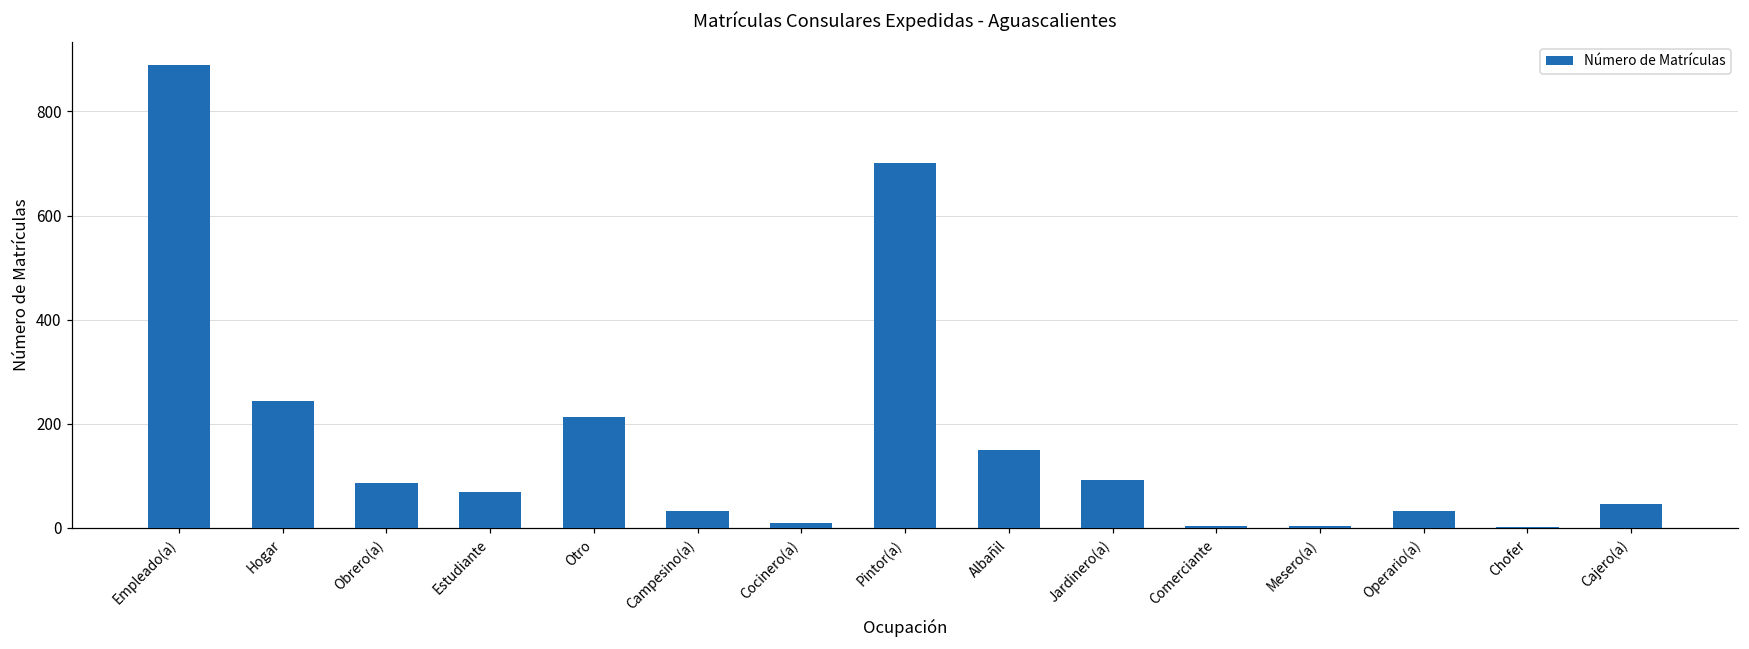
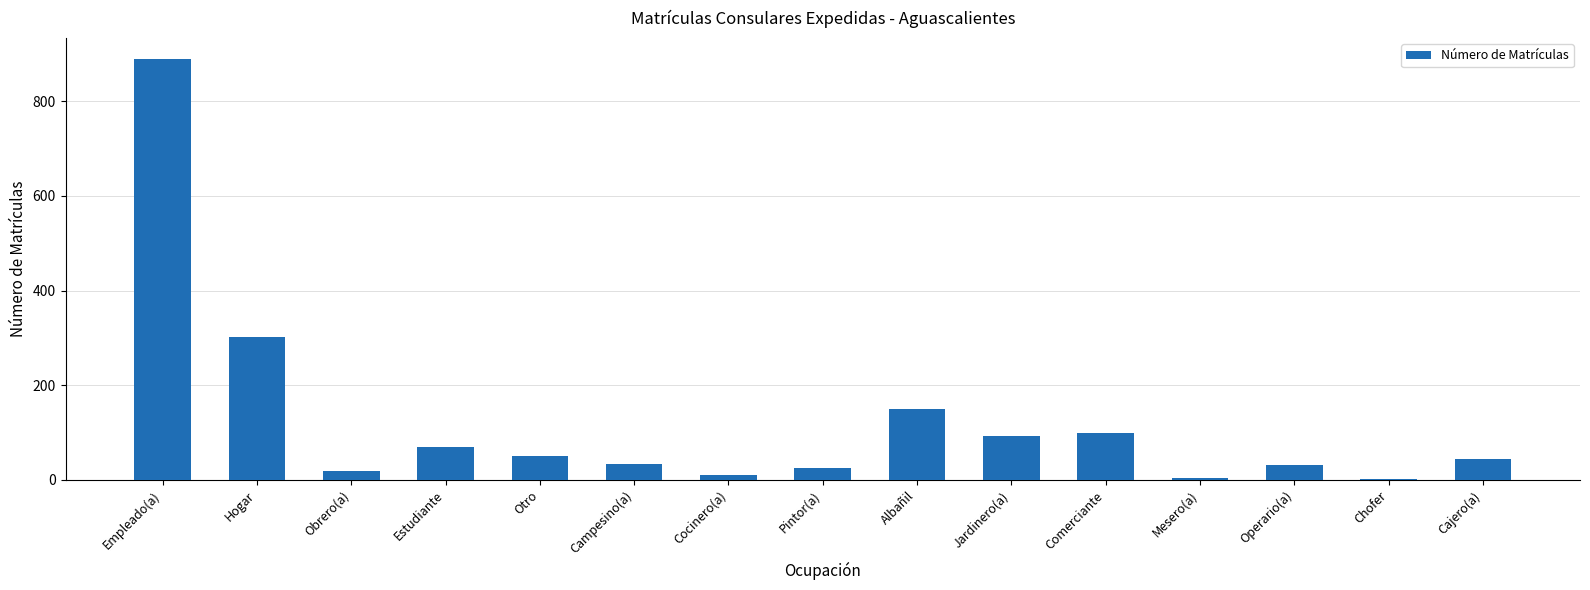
Hogar: 240 -> 300
Obrero(a): 90 -> 20
Otro: 210 -> 50
Pintor(a): 700 -> 30
Comerciante: 0 -> 100
